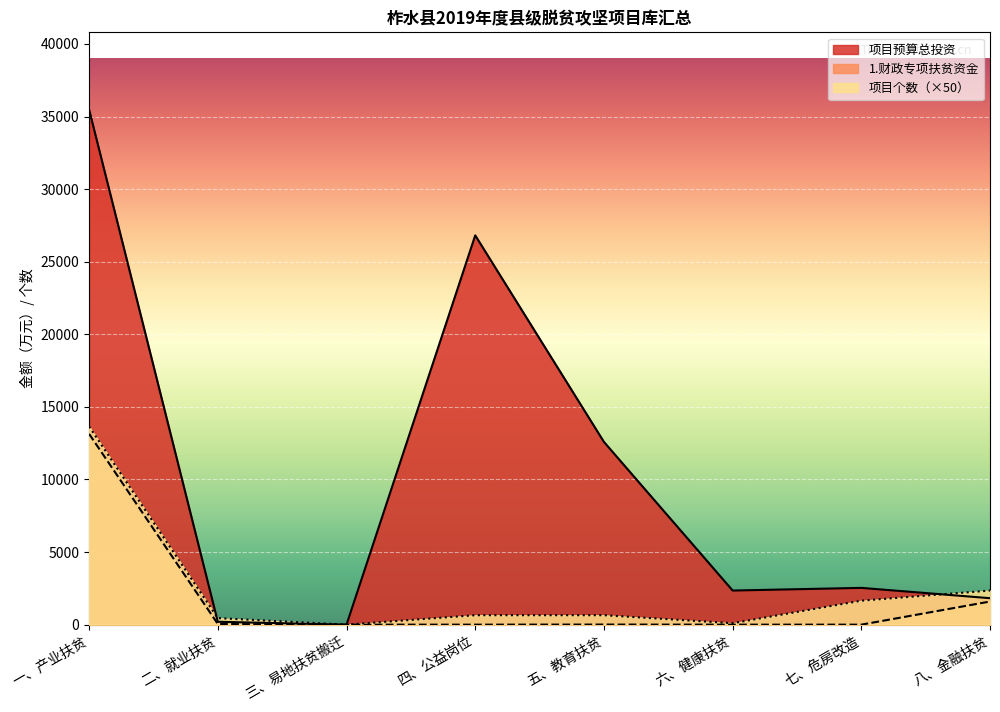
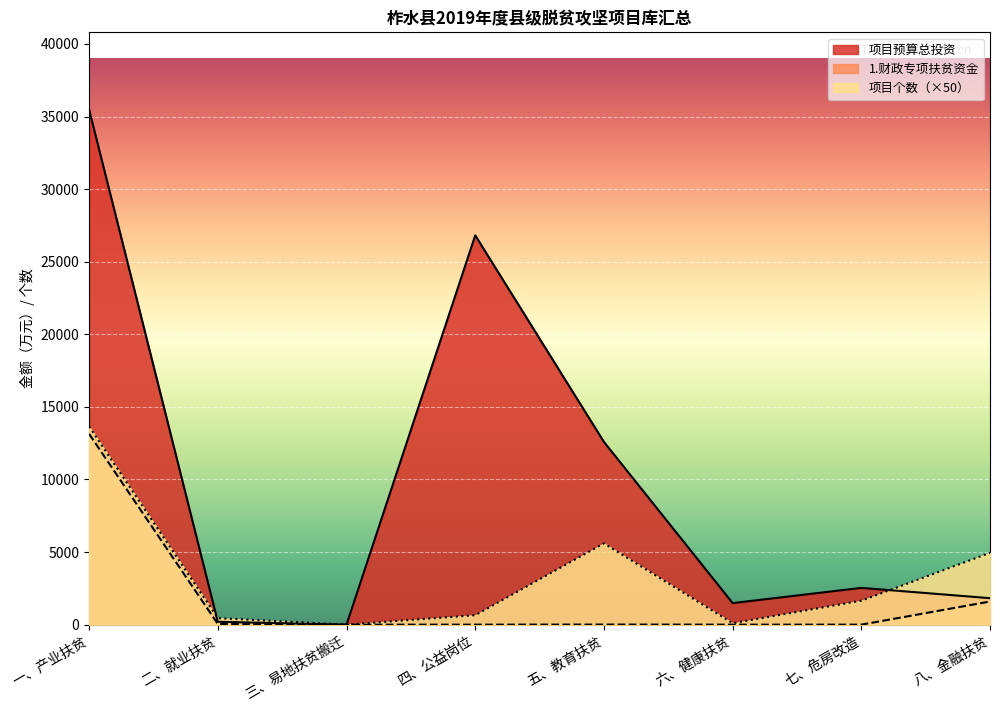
项目个数（×50）, 五、教育扶贫: 700 -> 5600
项目预算总投资, 六、健康扶贫: 2300 -> 1500
项目个数（×50）, 八、金融扶贫: 2400 -> 5000
